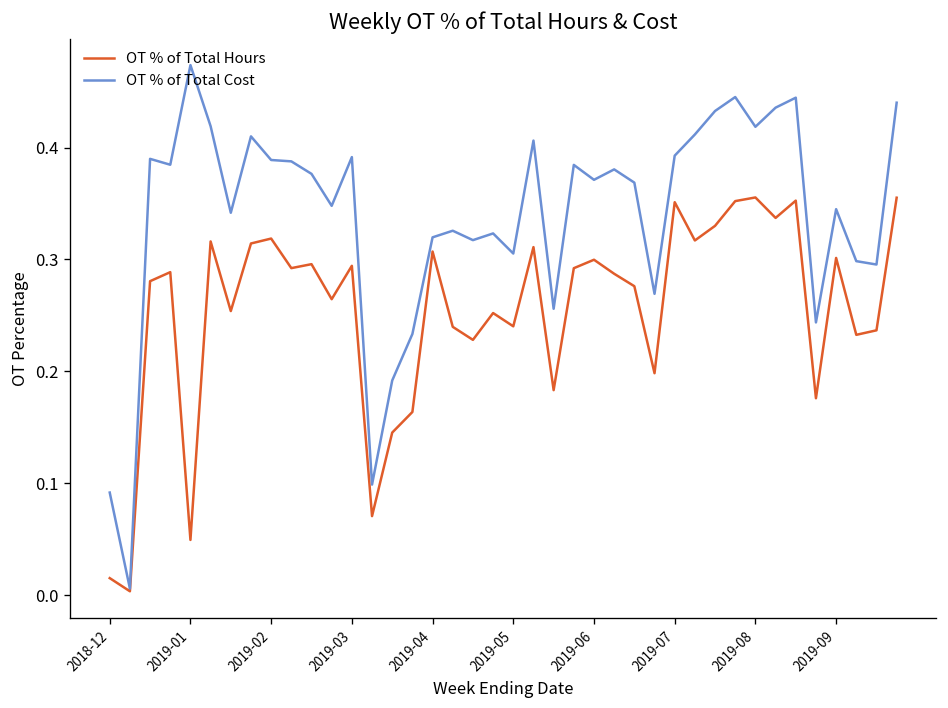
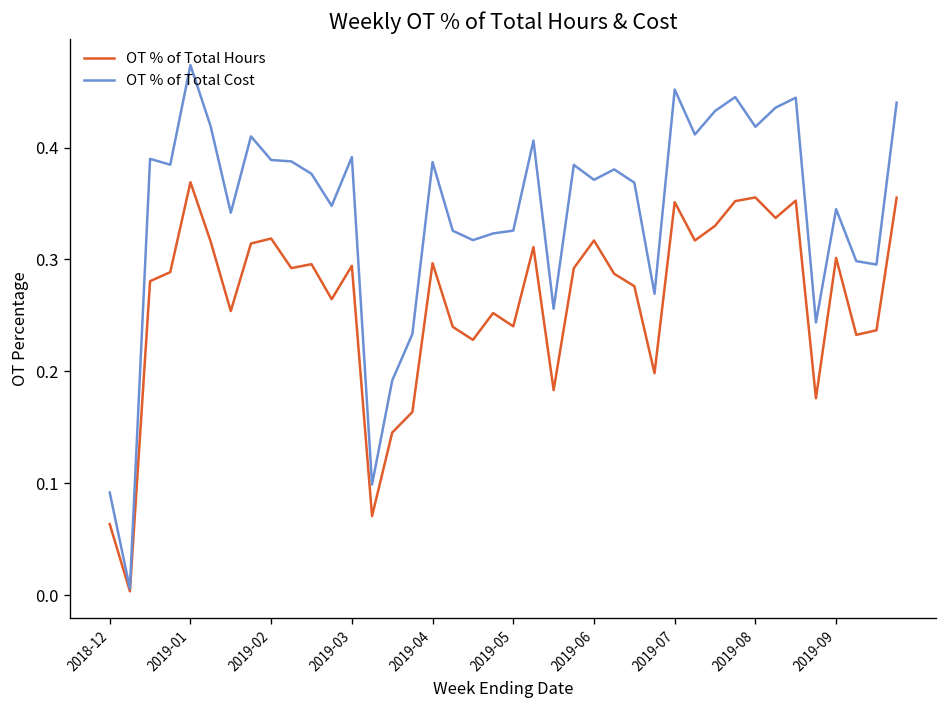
OT % of Total Hours, 2018-12: 0.02 -> 0.06
OT % of Total Hours, 2019-01: 0.05 -> 0.37
OT % of Total Hours, 2019-04: 0.31 -> 0.30
OT % of Total Cost, 2019-04: 0.32 -> 0.39
OT % of Total Cost, 2019-05: 0.31 -> 0.33
OT % of Total Hours, 2019-06: 0.30 -> 0.32
OT % of Total Cost, 2019-07: 0.39 -> 0.45
